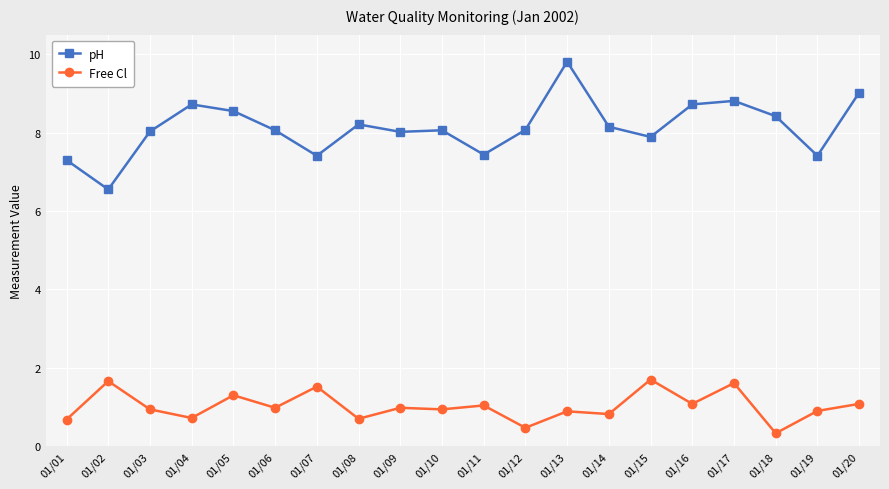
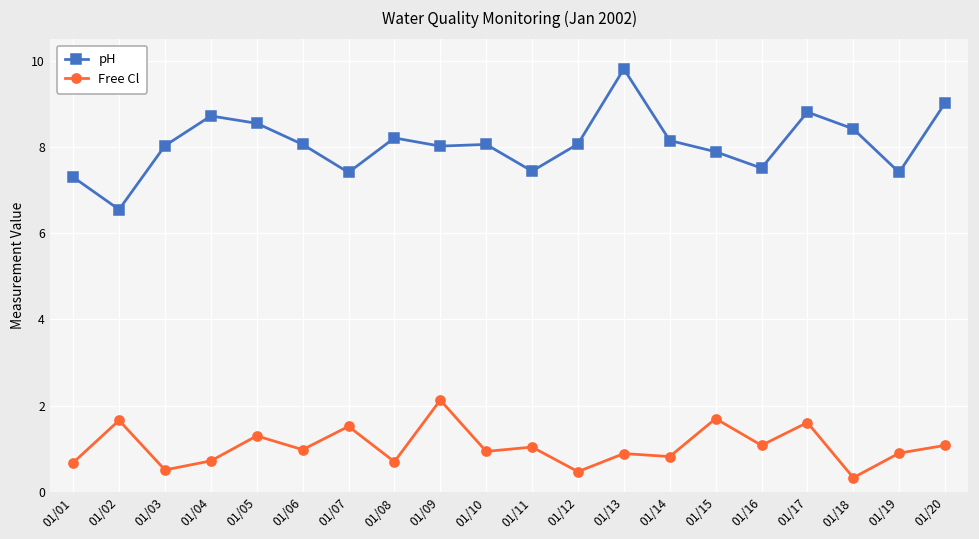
Free Cl, 01/03: 0.9 -> 0.5
Free Cl, 01/09: 1.0 -> 2.1
pH, 01/16: 8.7 -> 7.5
